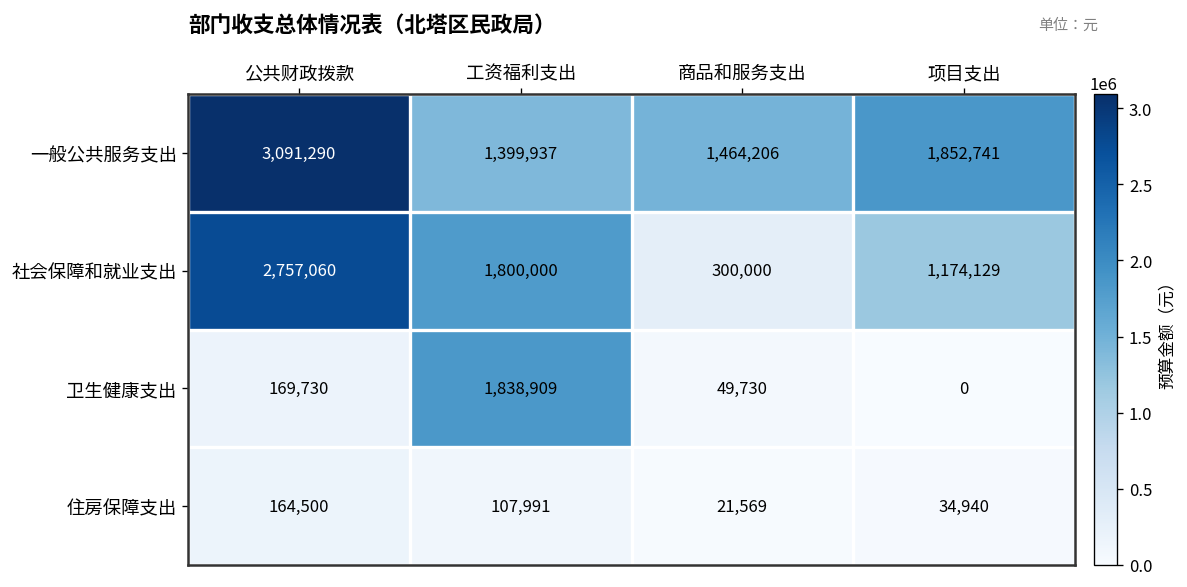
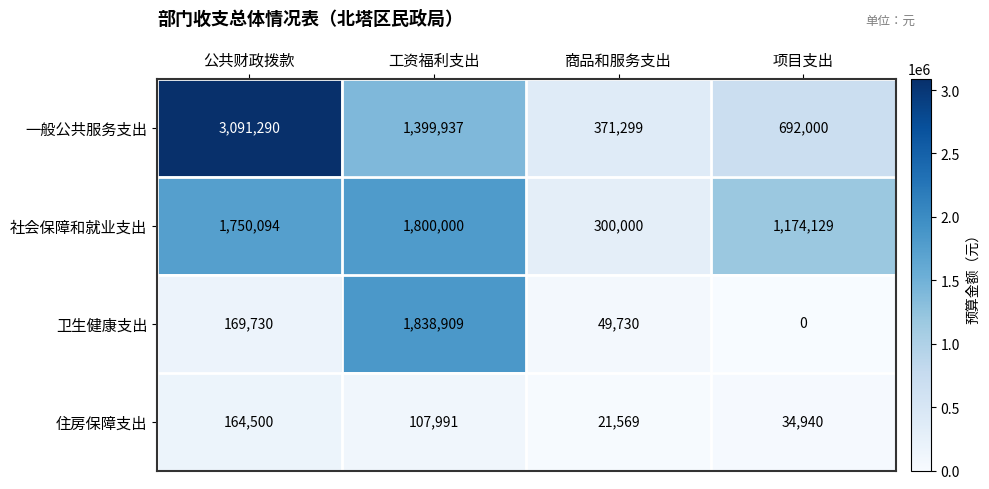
一般公共服务支出, 商品和服务支出: 1,464,206 -> 371,299
一般公共服务支出, 项目支出: 1,852,741 -> 692,000
社会保障和就业支出, 公共财政拨款: 2,757,060 -> 1,750,094
